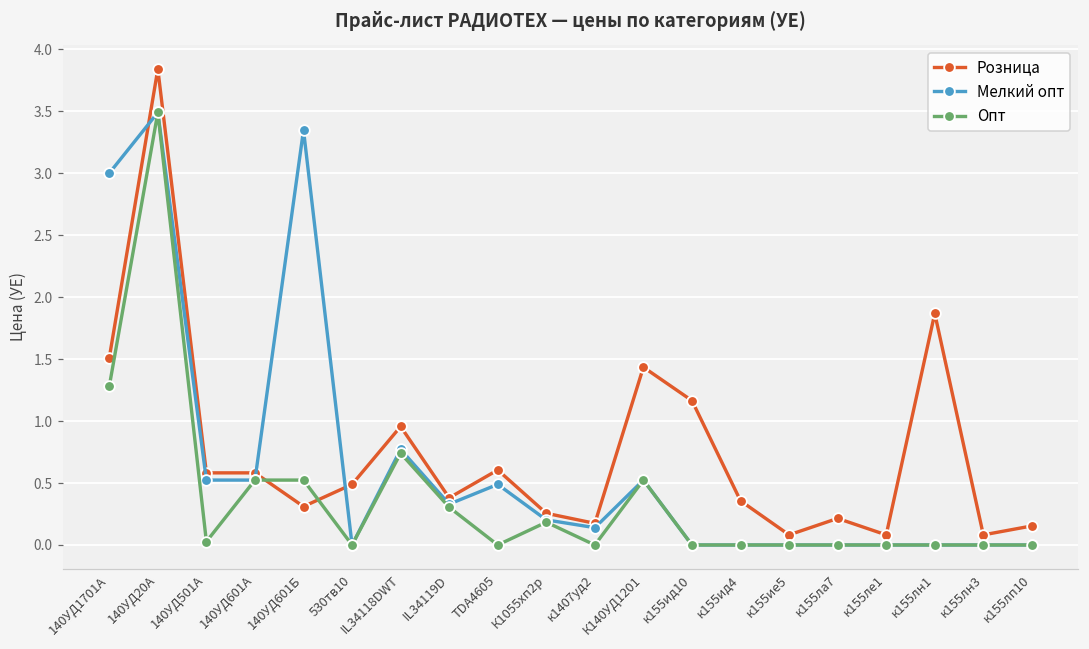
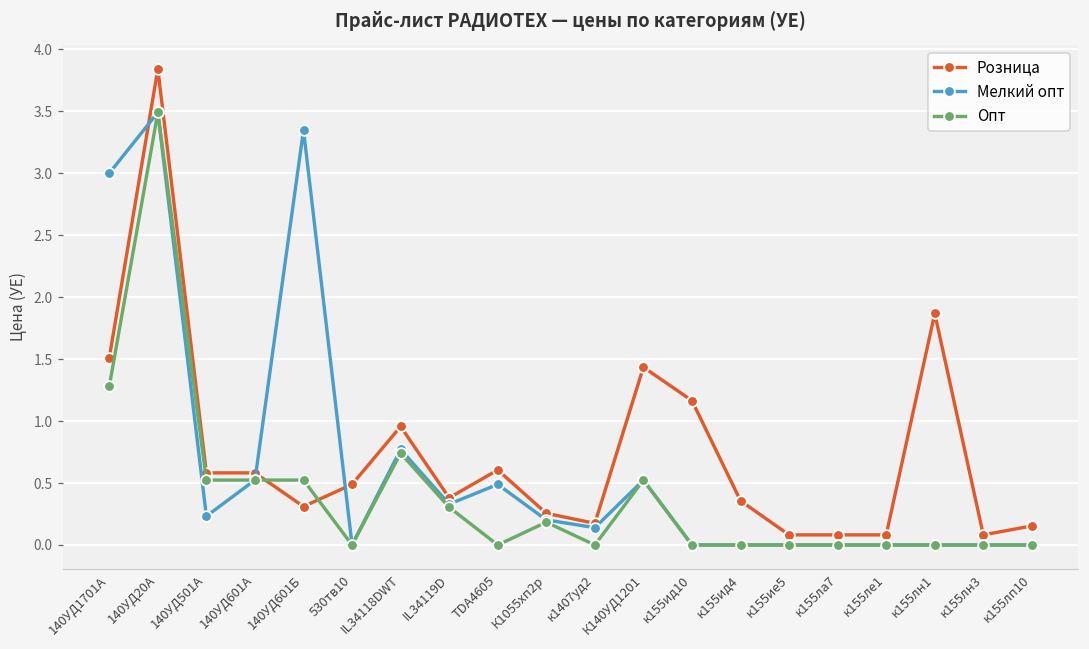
Мелкий опт, 140УД501А: 0.52 -> 0.23
Опт, 140УД501А: 0.03 -> 0.52
Розница, к155ла7: 0.21 -> 0.08
